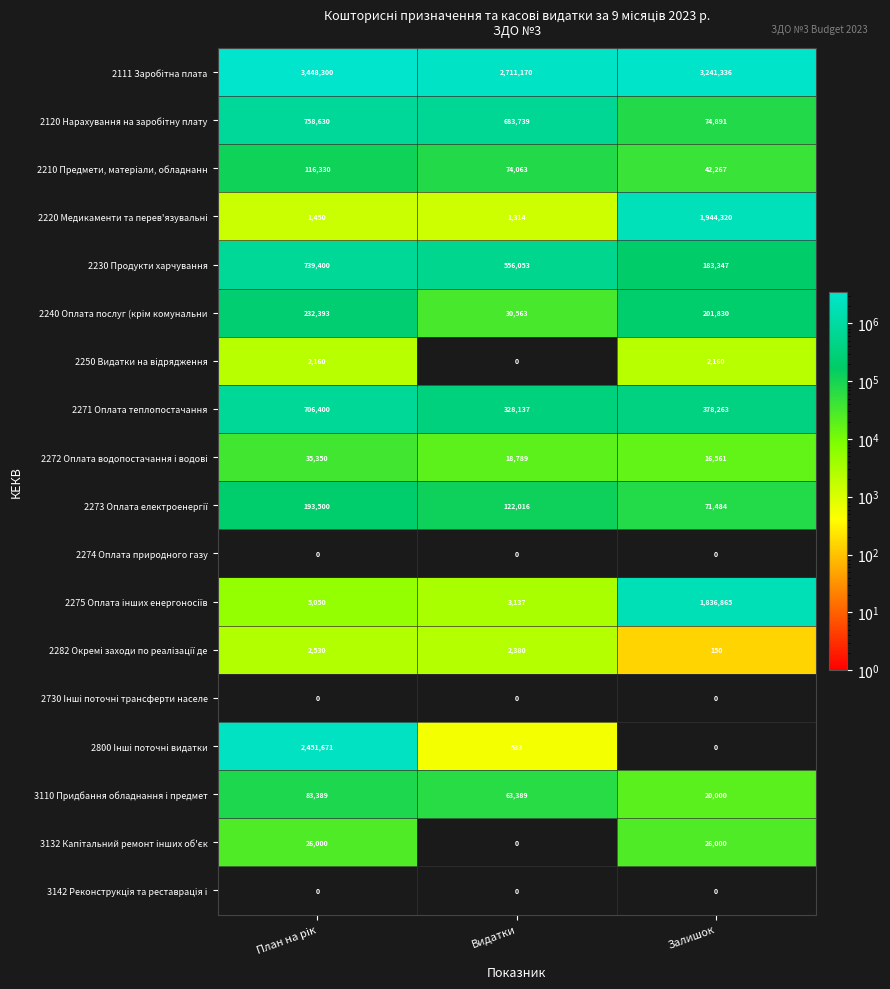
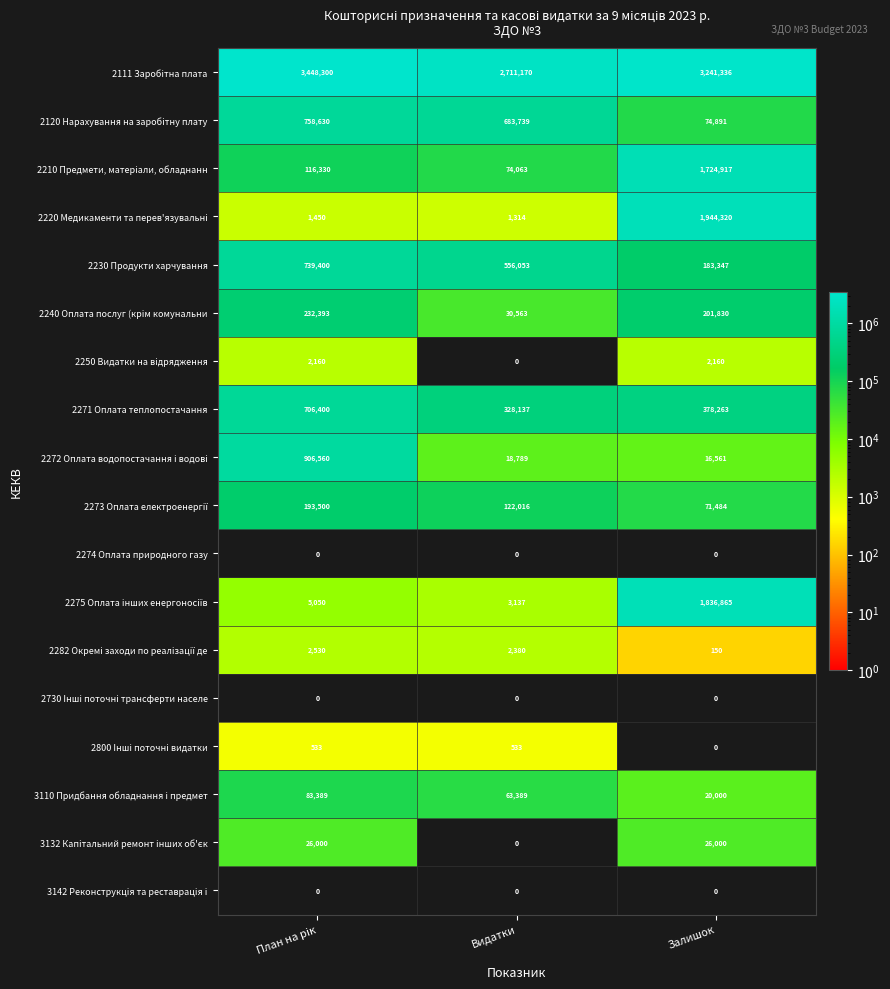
2210 Предмети, матеріали, обладнанн, Залишок: 42,267 -> 1,724,917
2272 Оплата водопостачання і водові, План на рік: 35,350 -> 906,560
2800 Інші поточні видатки, План на рік: 2,451,671 -> 533
